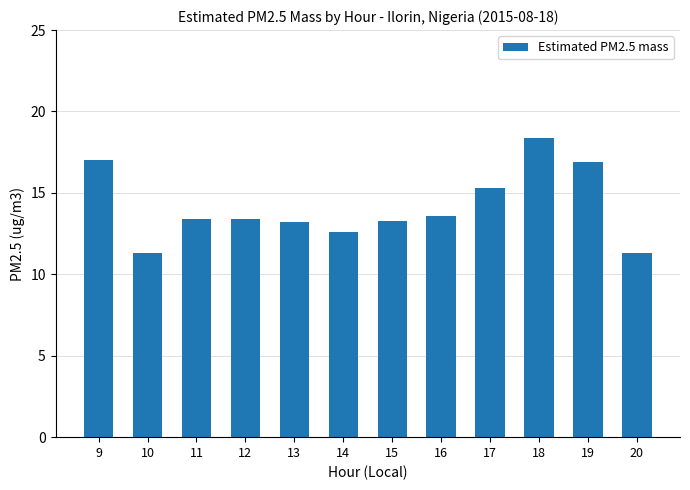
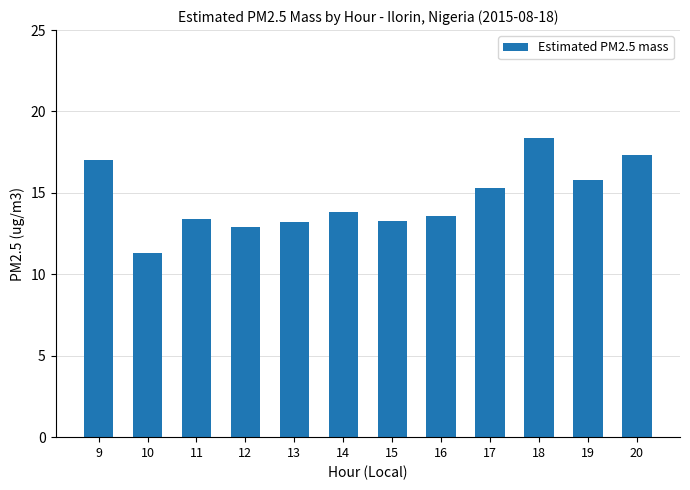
12: 13.4 -> 12.9
14: 12.6 -> 13.8
19: 16.9 -> 15.8
20: 11.3 -> 17.3
